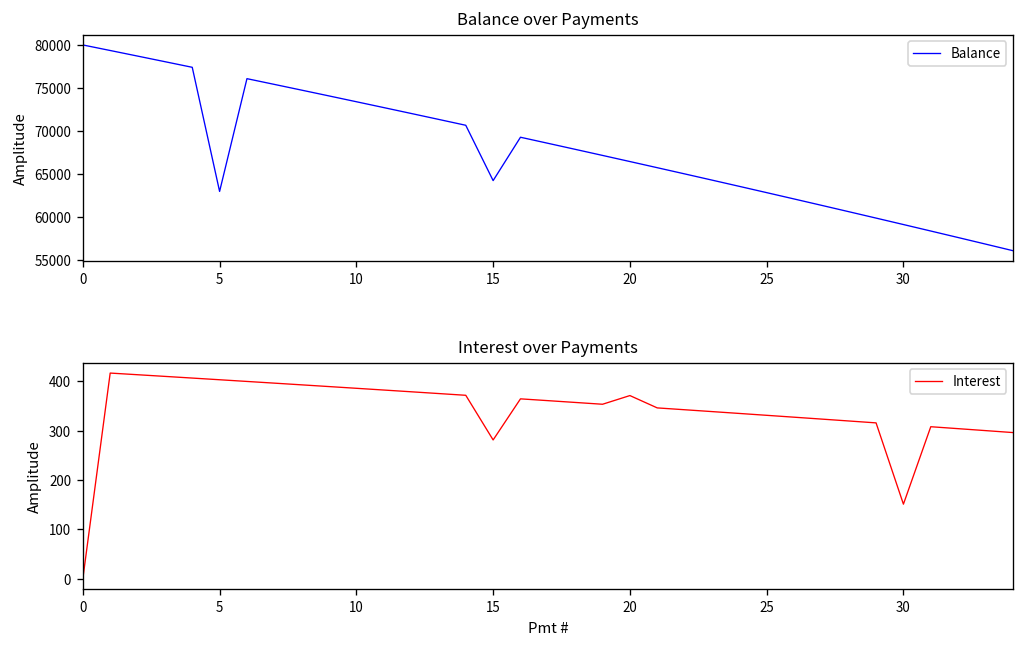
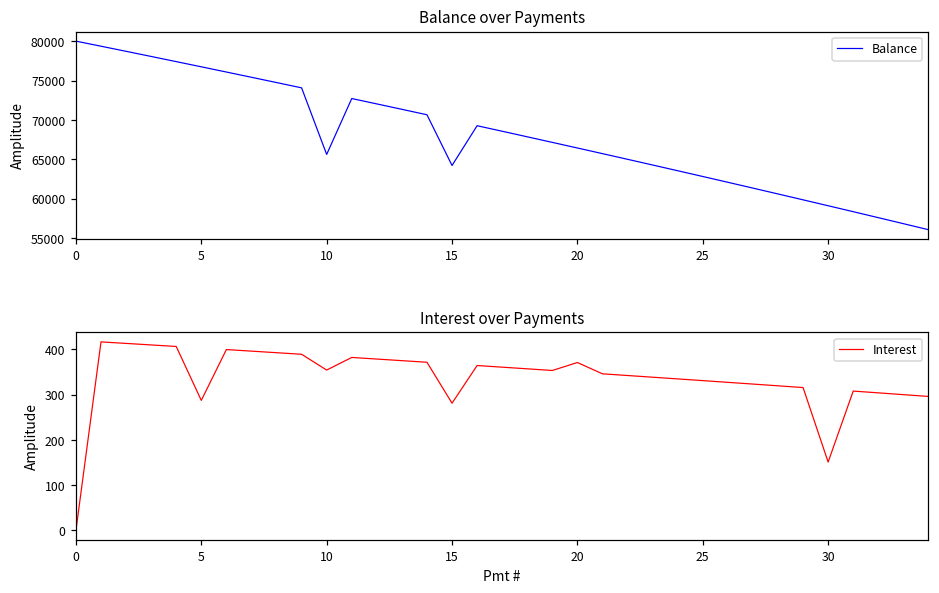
Balance over Payments, 5: 63000 -> 77000
Balance over Payments, 10: 73000 -> 66000
Interest over Payments, 5: 400 -> 290
Interest over Payments, 10: 390 -> 350
